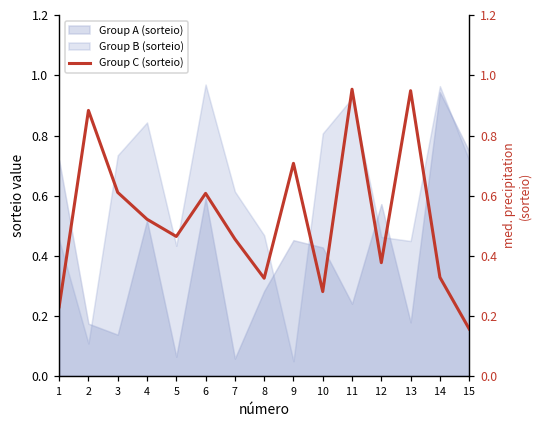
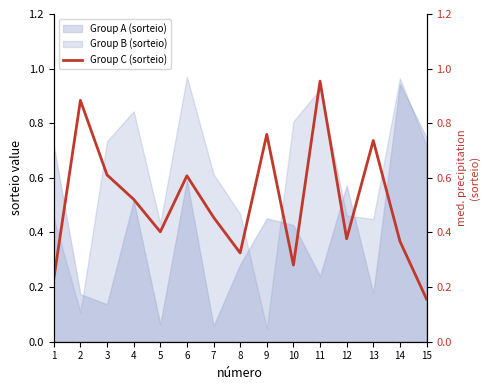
Group C (sorteio), 5: 0.46 -> 0.40
Group C (sorteio), 9: 0.71 -> 0.76
Group C (sorteio), 13: 0.95 -> 0.74
Group C (sorteio), 14: 0.33 -> 0.37
